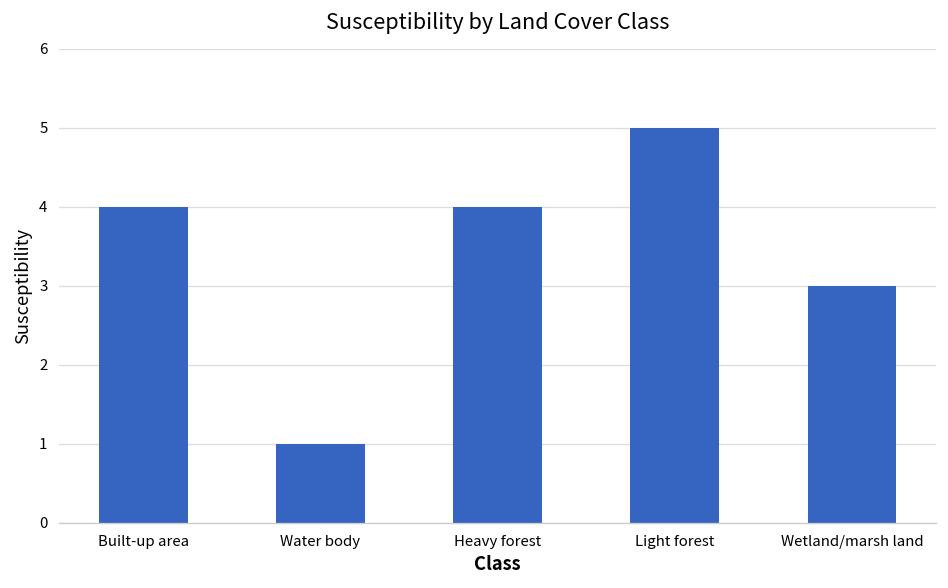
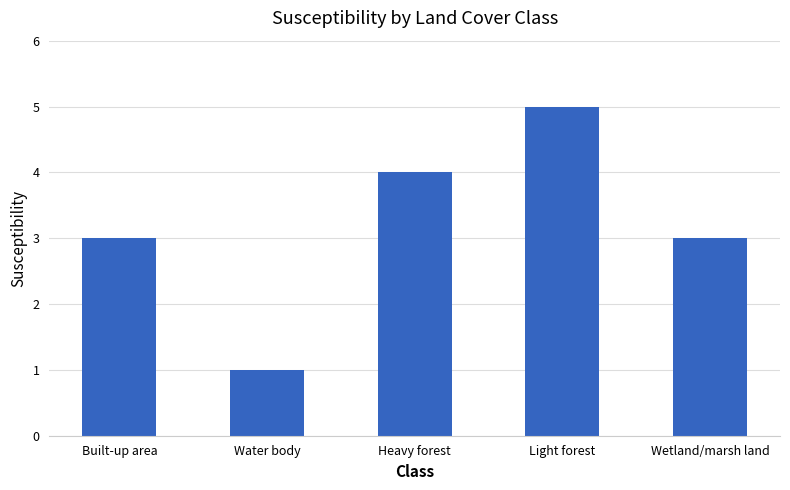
Built-up area: 4 -> 3
